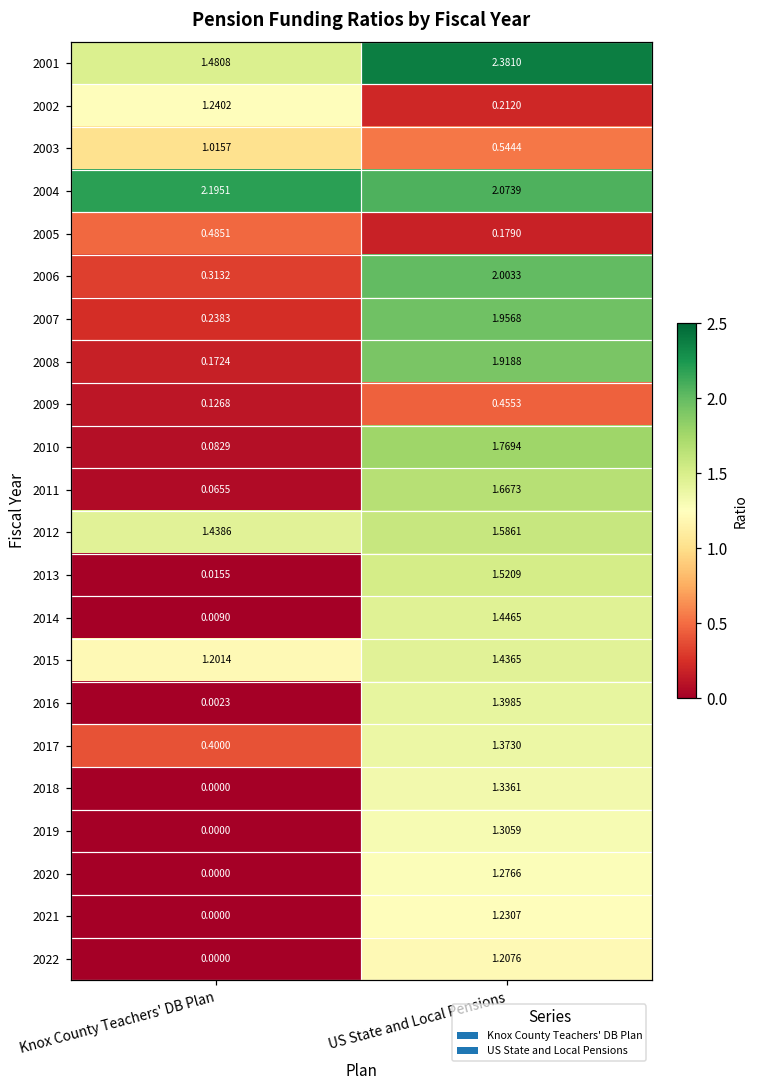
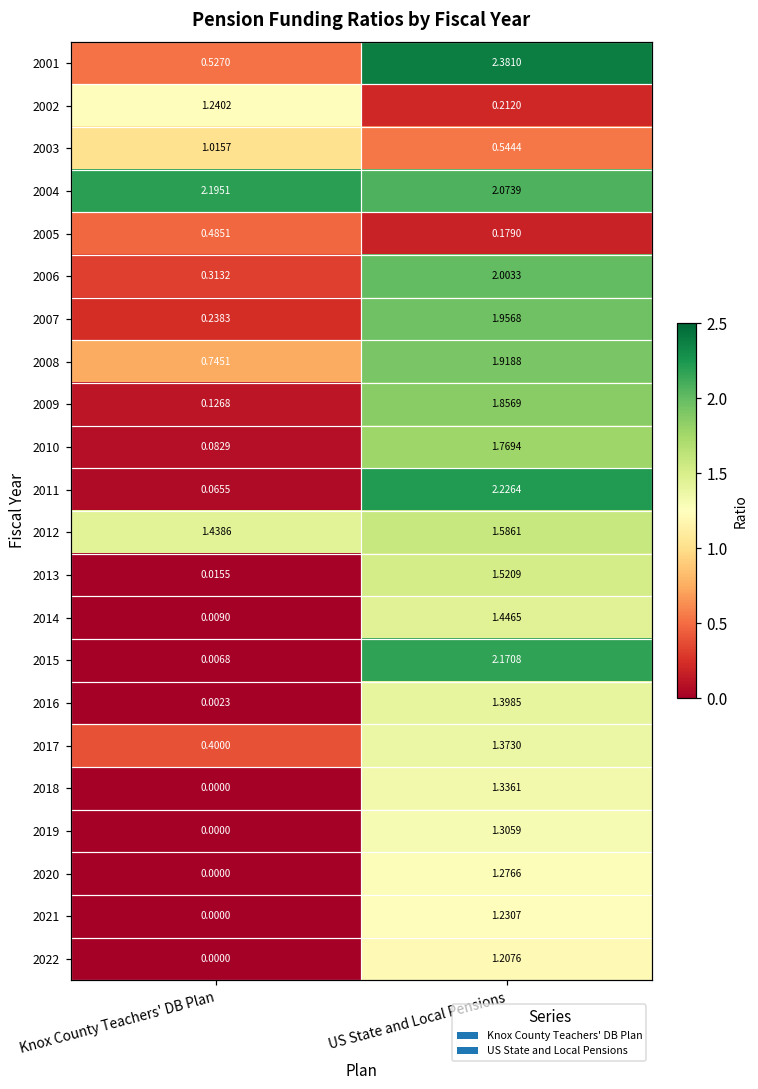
2001, Knox County Teachers' DB Plan: 1.4808 -> 0.5270
2008, Knox County Teachers' DB Plan: 0.1724 -> 0.7451
2009, US State and Local Pensions: 0.4553 -> 1.8569
2011, US State and Local Pensions: 1.6673 -> 2.2264
2015, Knox County Teachers' DB Plan: 1.2014 -> 0.0068
2015, US State and Local Pensions: 1.4365 -> 2.1708
